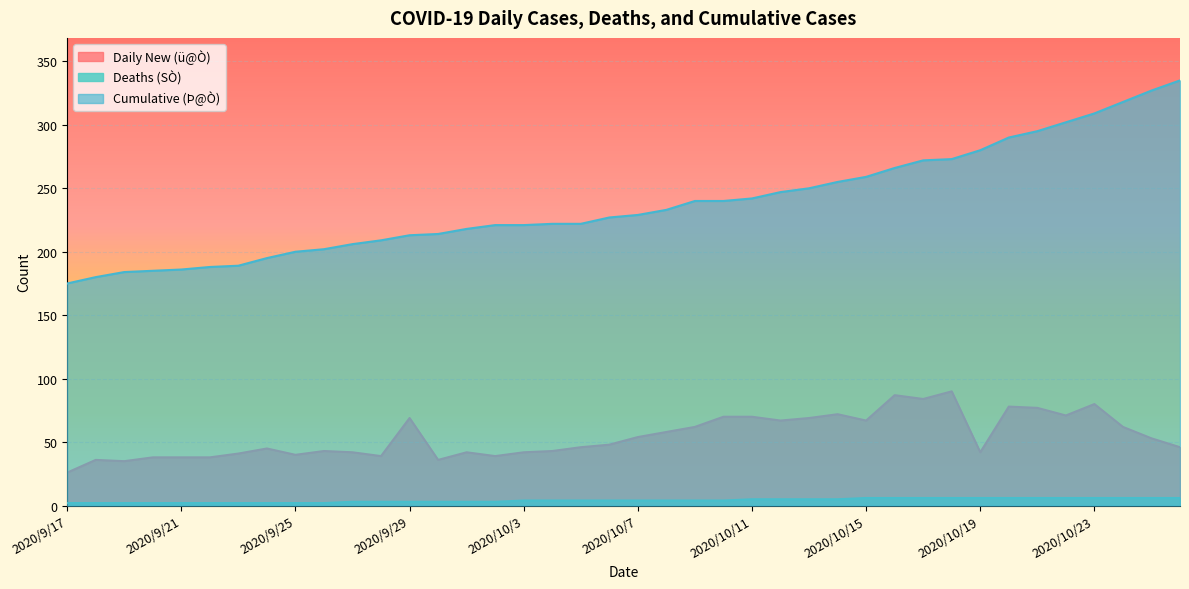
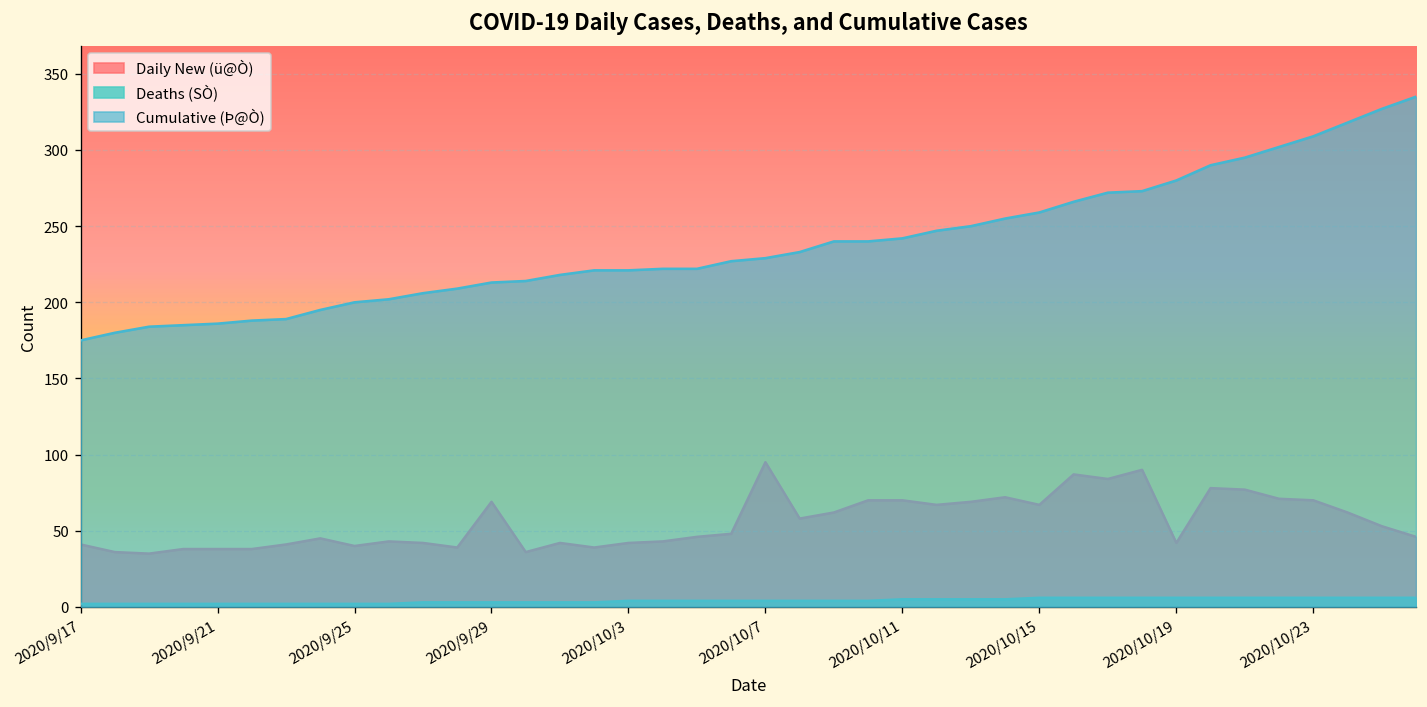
Daily New (ü@Ò), 2020/9/17: 26 -> 41
Daily New (ü@Ò), 2020/10/7: 54 -> 95
Daily New (ü@Ò), 2020/10/23: 80 -> 70
